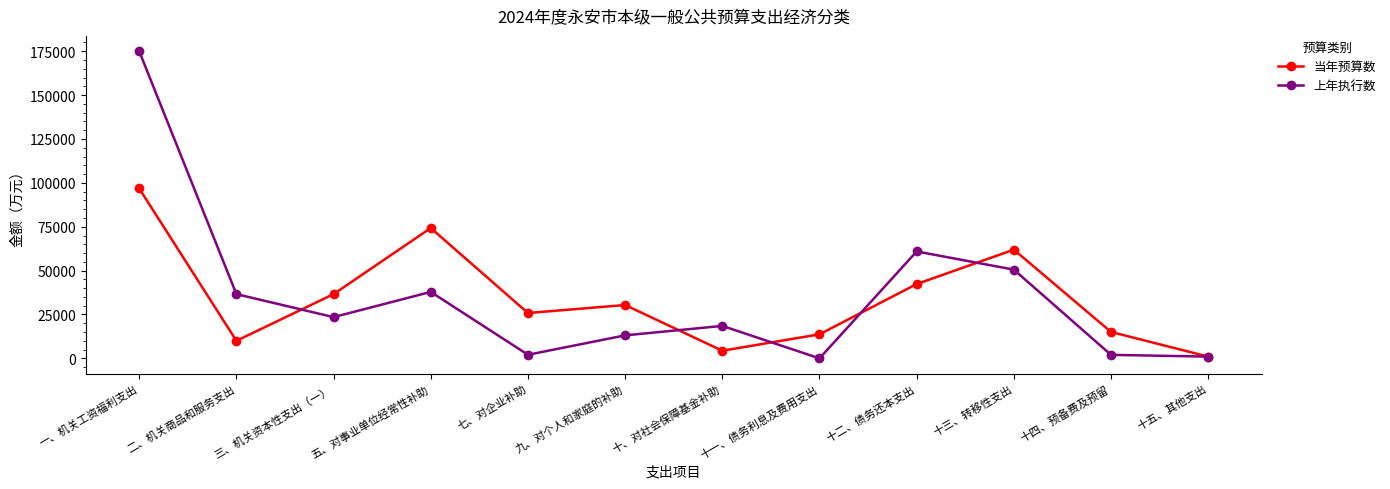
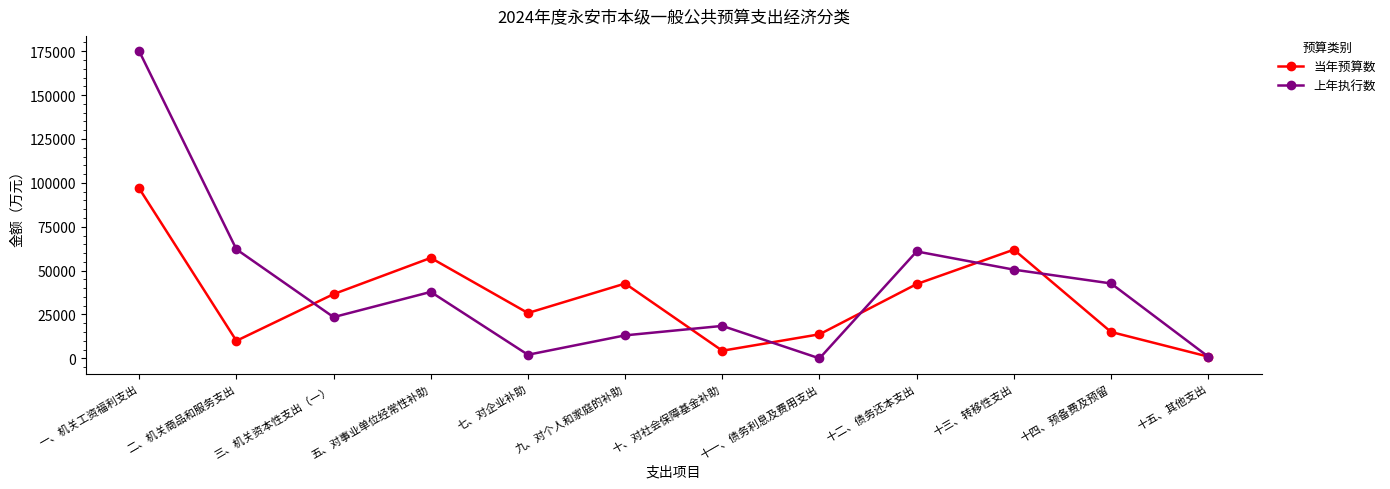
上年执行数, 二、机关商品和服务支出: 37000 -> 62000
当年预算数, 五、对事业单位经常性补助: 74000 -> 57000
当年预算数, 九、对个人和家庭的补助: 30000 -> 43000
上年执行数, 十四、预备费及预留: 2000 -> 43000
